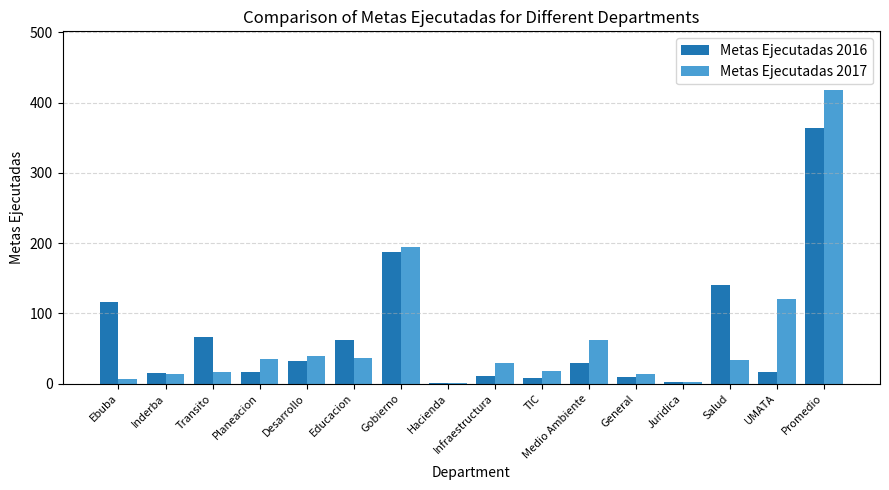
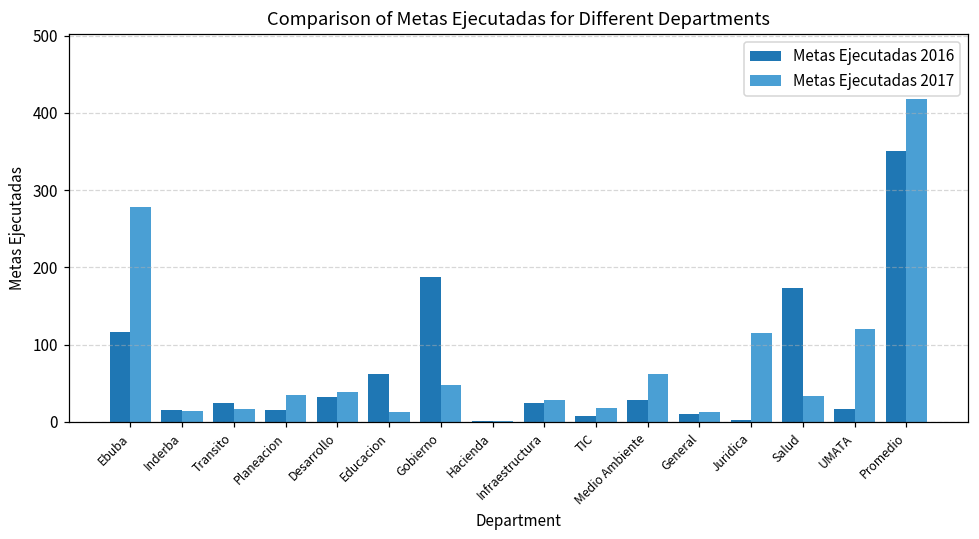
Metas Ejecutadas 2017, Ebuba: 10 -> 280
Metas Ejecutadas 2016, Transito: 70 -> 20
Metas Ejecutadas 2017, Educacion: 40 -> 10
Metas Ejecutadas 2017, Gobierno: 190 -> 50
Metas Ejecutadas 2016, Infraestructura: 10 -> 30
Metas Ejecutadas 2017, Juridica: 0 -> 120
Metas Ejecutadas 2016, Salud: 140 -> 170
Metas Ejecutadas 2016, Promedio: 360 -> 350
